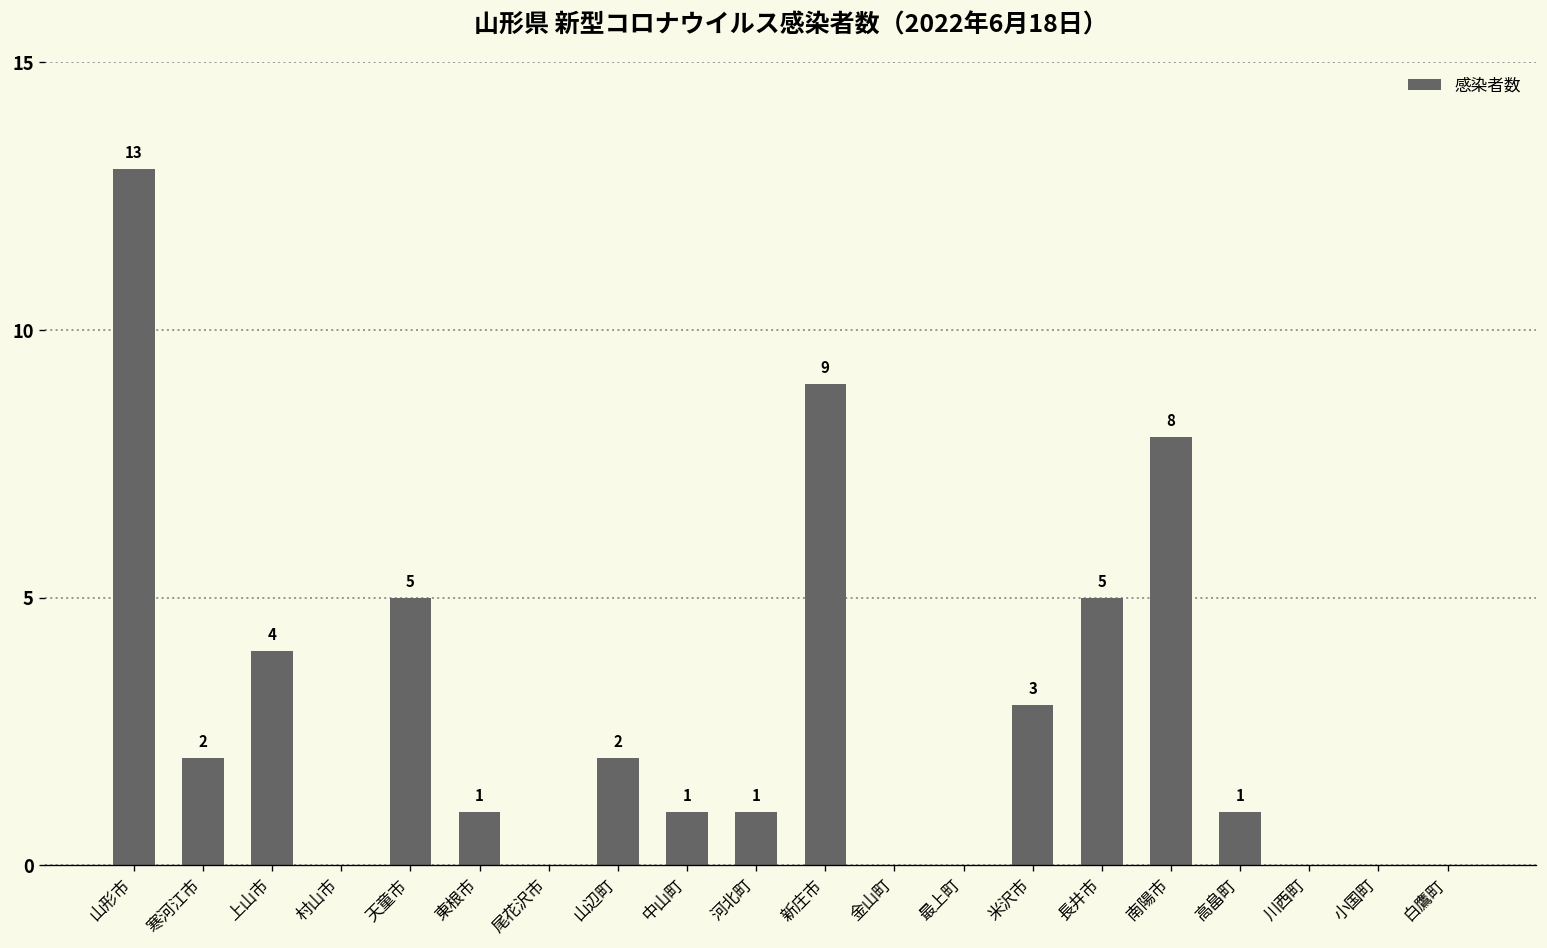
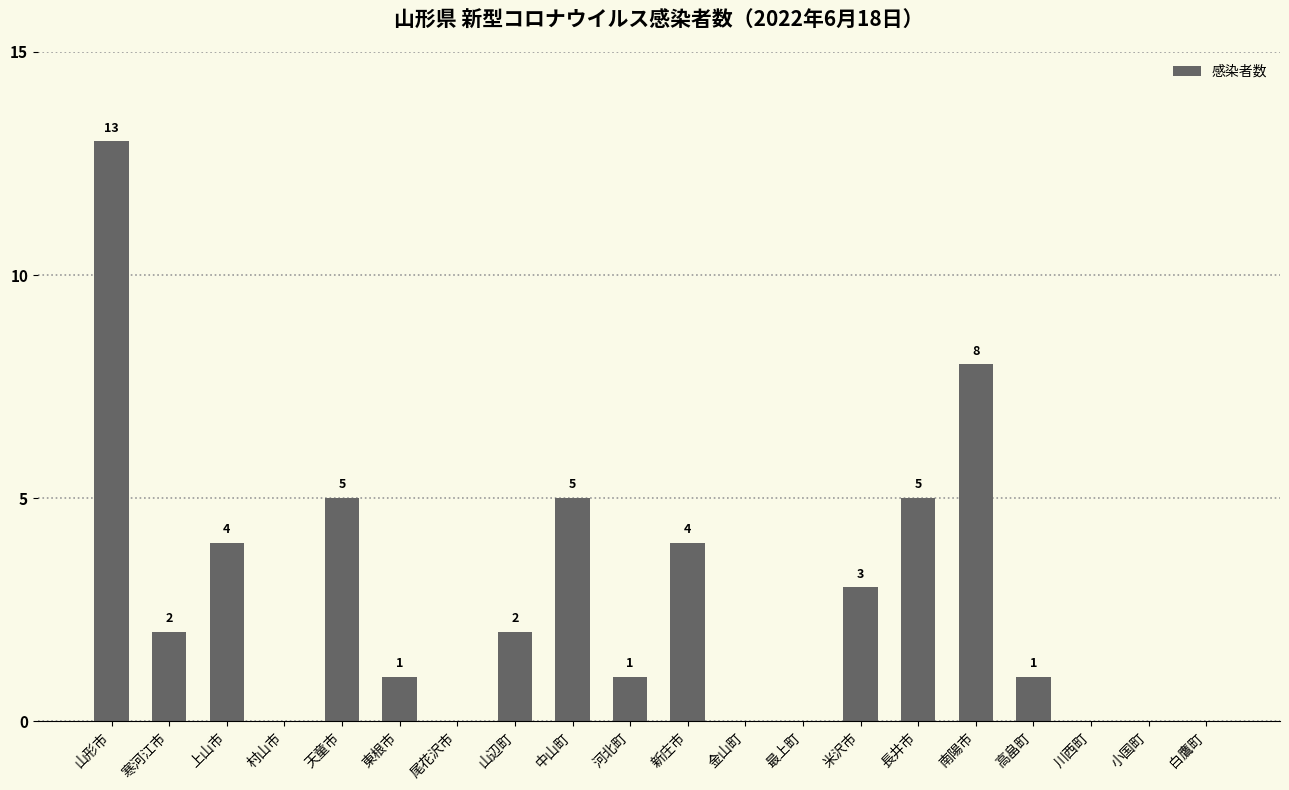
中山町: 1 -> 5
新庄市: 9 -> 4
